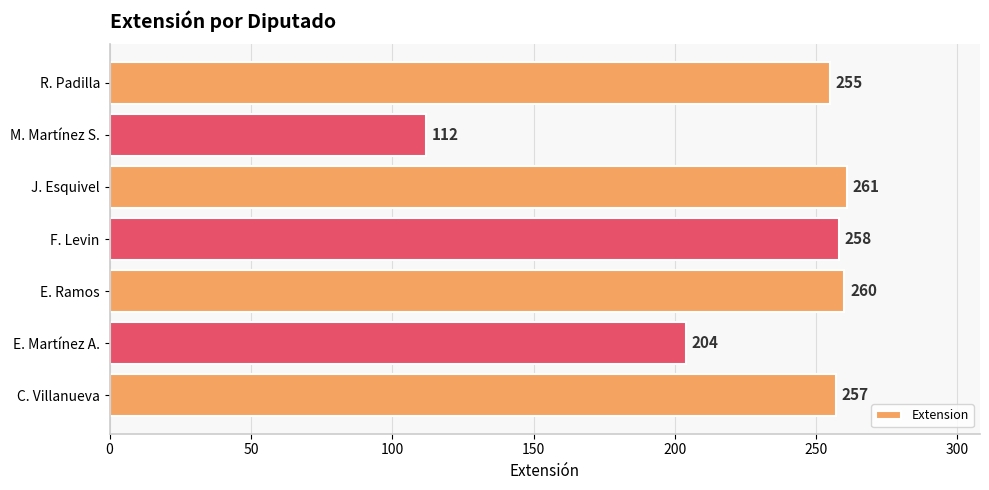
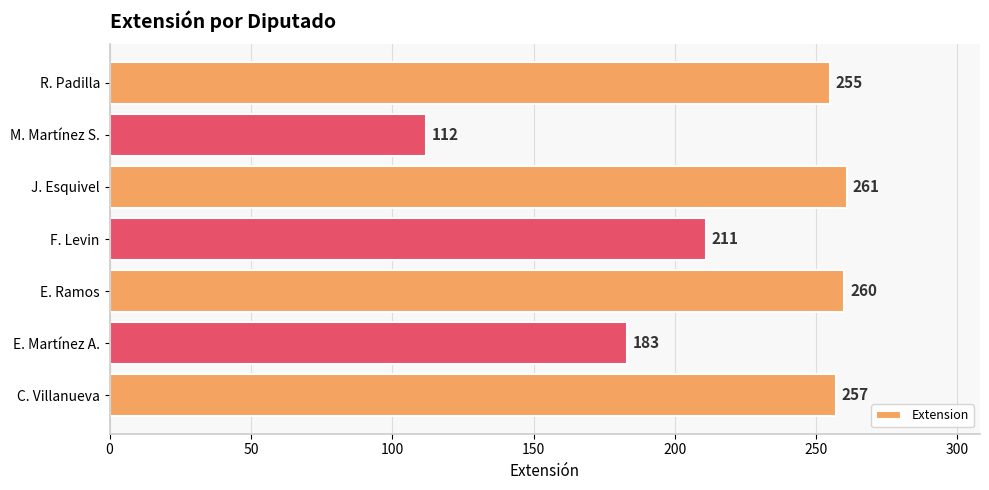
F. Levin: 258 -> 211
E. Martínez A.: 204 -> 183
